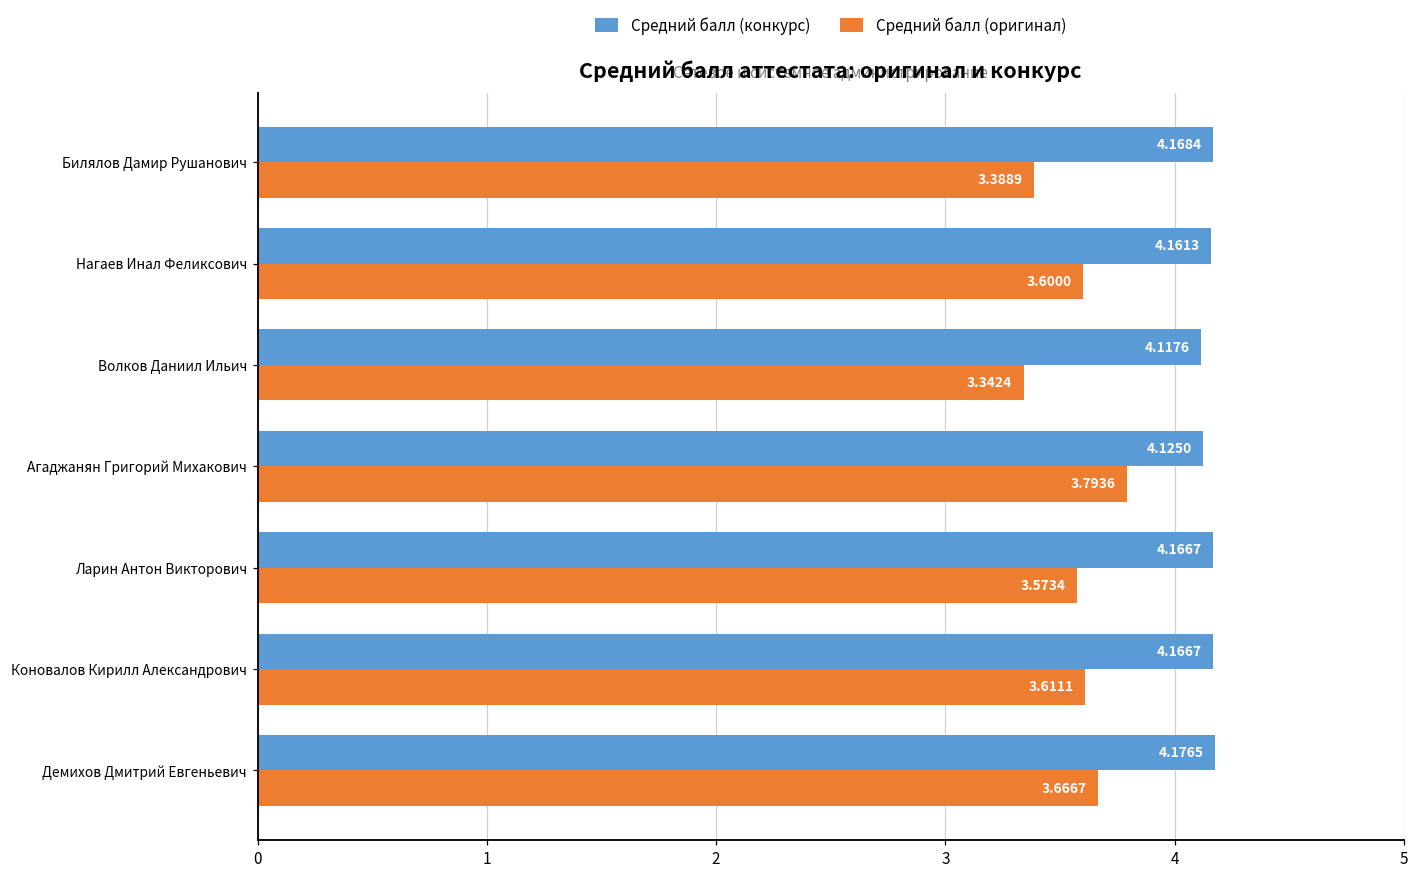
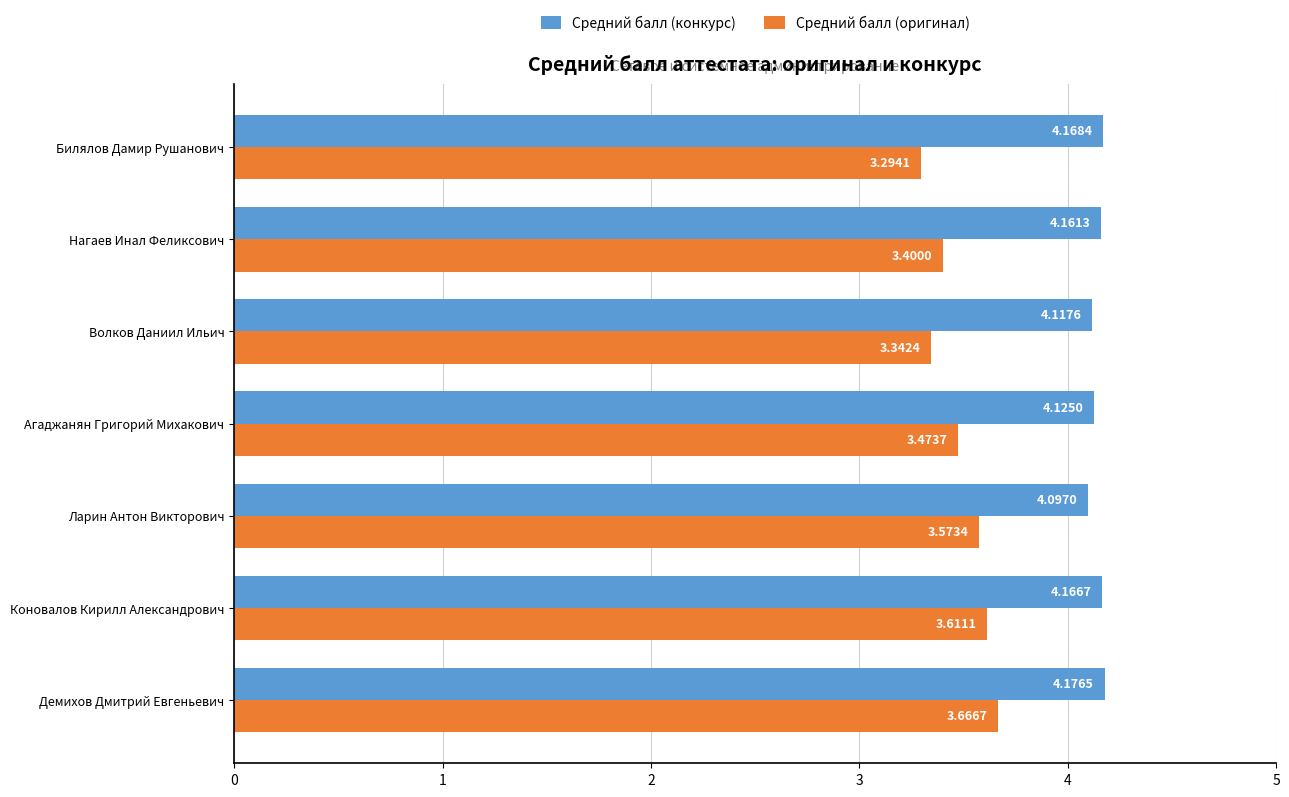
Средний балл (оригинал), Билялов Дамир Рушанович: 3.3889 -> 3.2941
Средний балл (оригинал), Нагаев Инал Феликсович: 3.6000 -> 3.4000
Средний балл (оригинал), Агаджанян Григорий Михакович: 3.7936 -> 3.4737
Средний балл (конкурс), Ларин Антон Викторович: 4.1667 -> 4.0970
